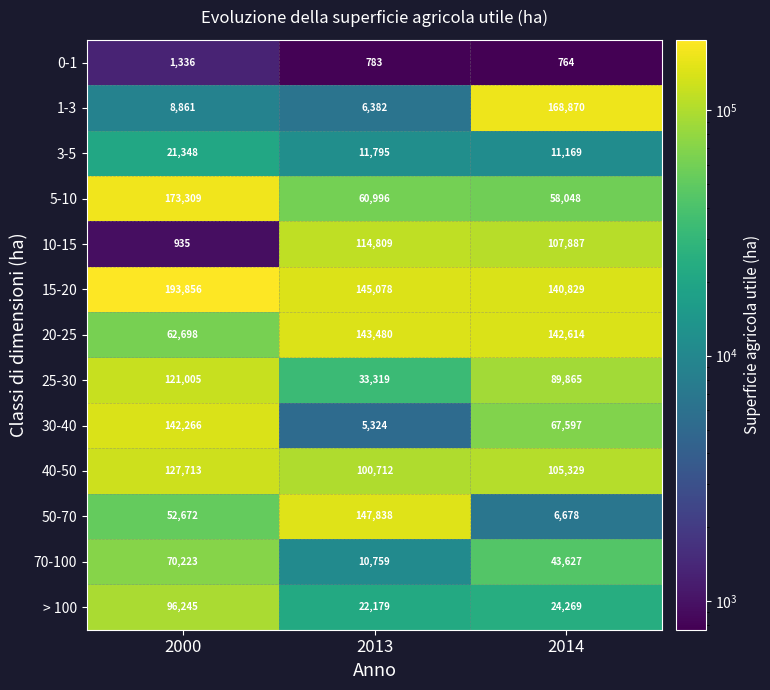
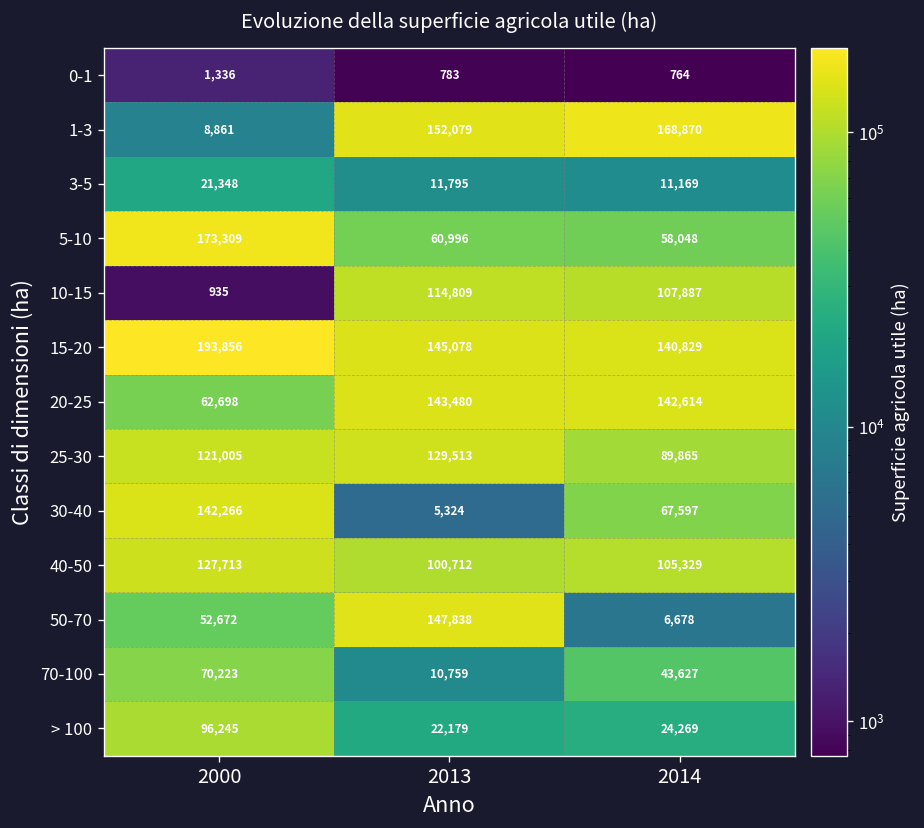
1-3, 2013: 6,382 -> 152,079
25-30, 2013: 33,319 -> 129,513
